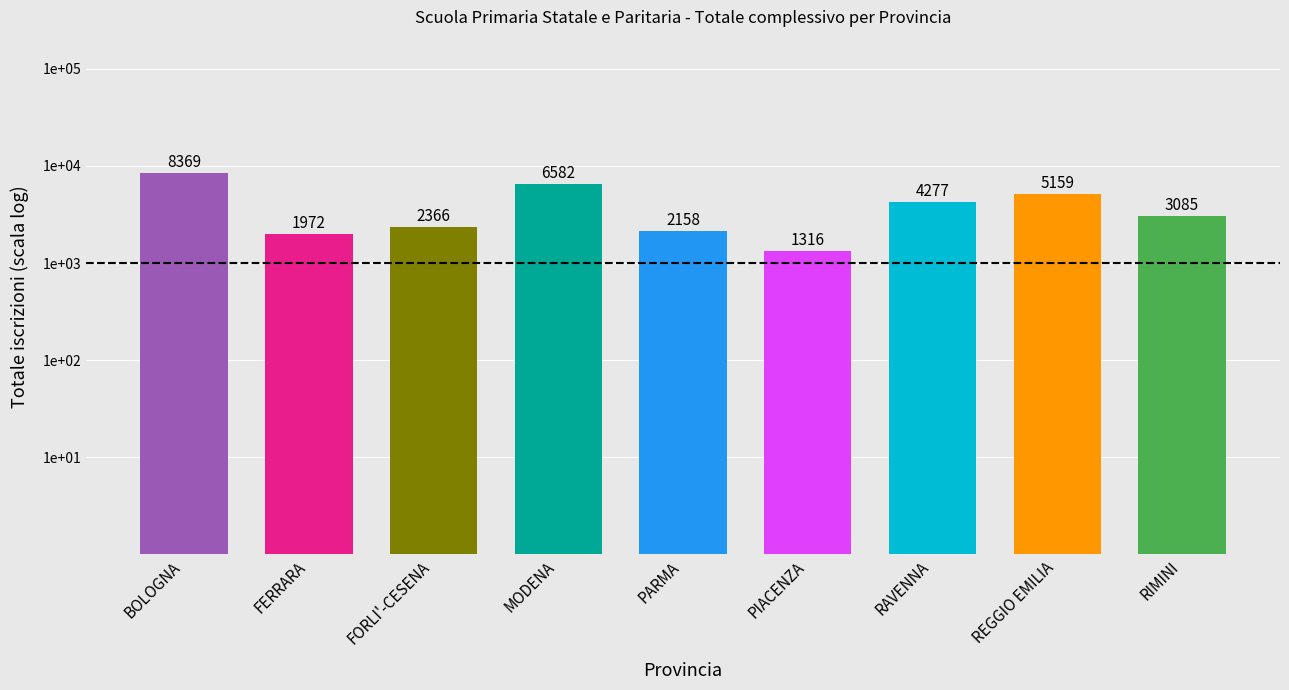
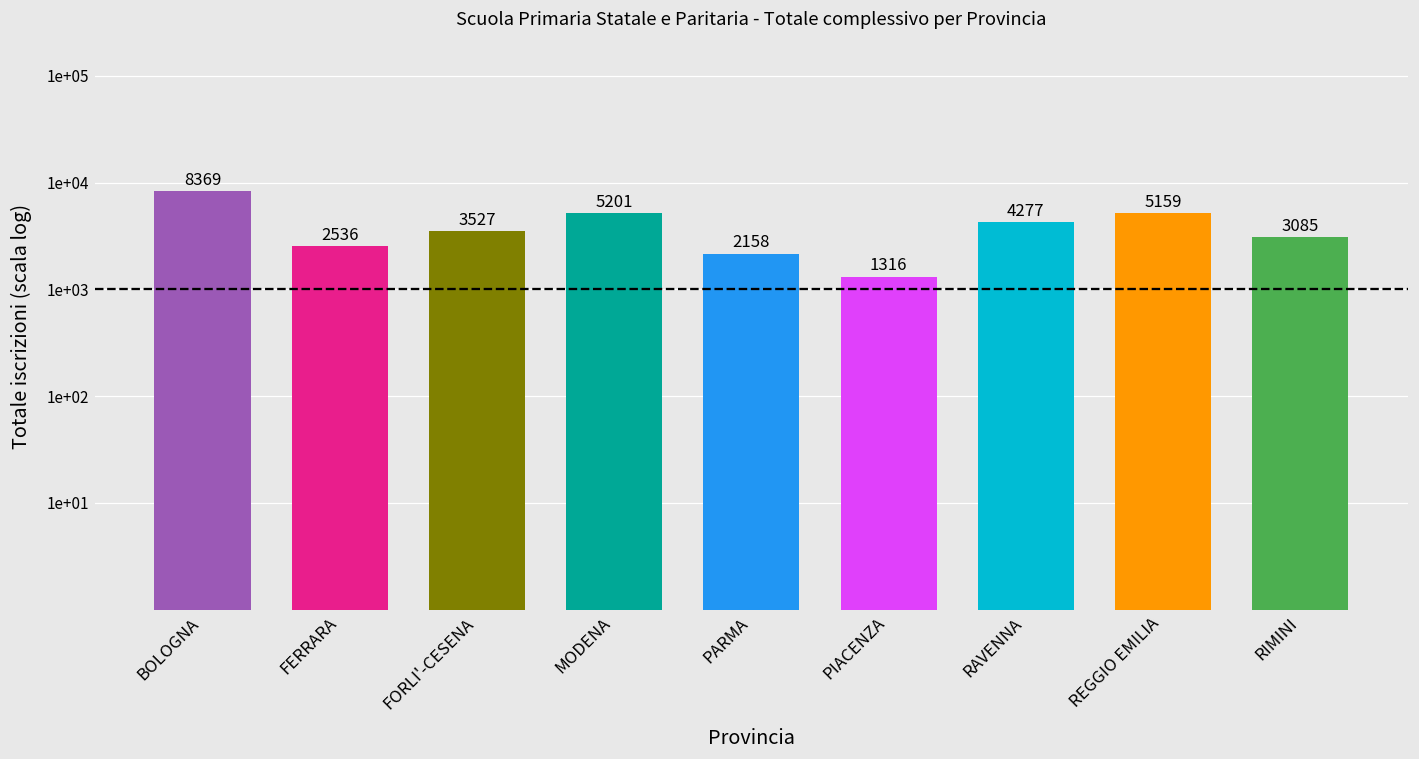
FERRARA: 1972 -> 2536
FORLI'-CESENA: 2366 -> 3527
MODENA: 6582 -> 5201
